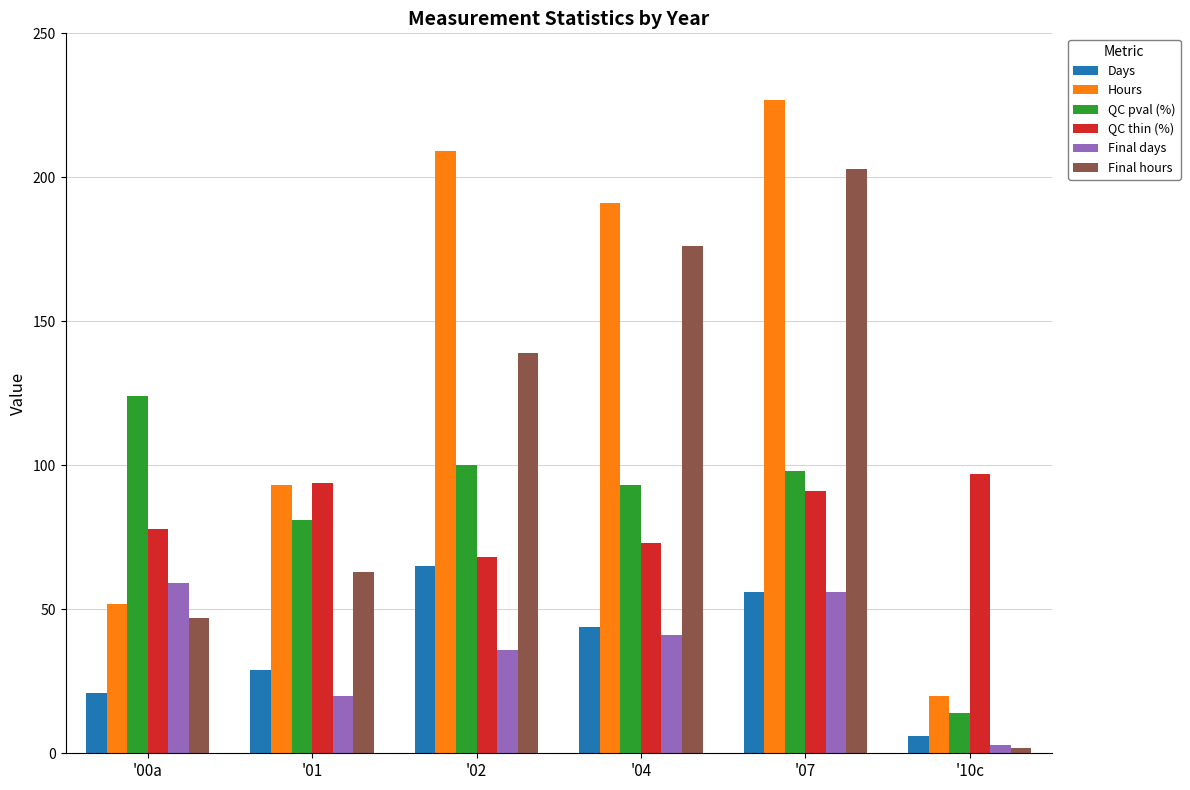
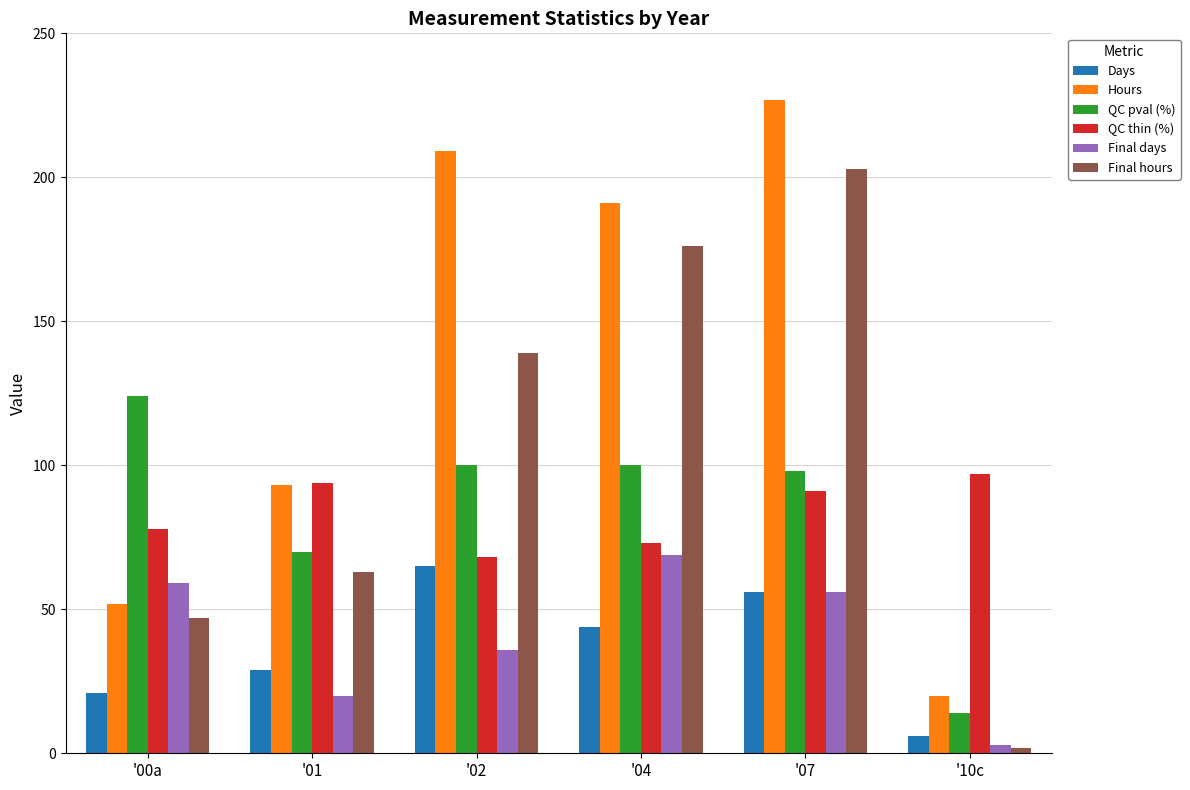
QC pval (%), '01: 81 -> 70
QC pval (%), '04: 93 -> 100
Final days, '04: 41 -> 69
